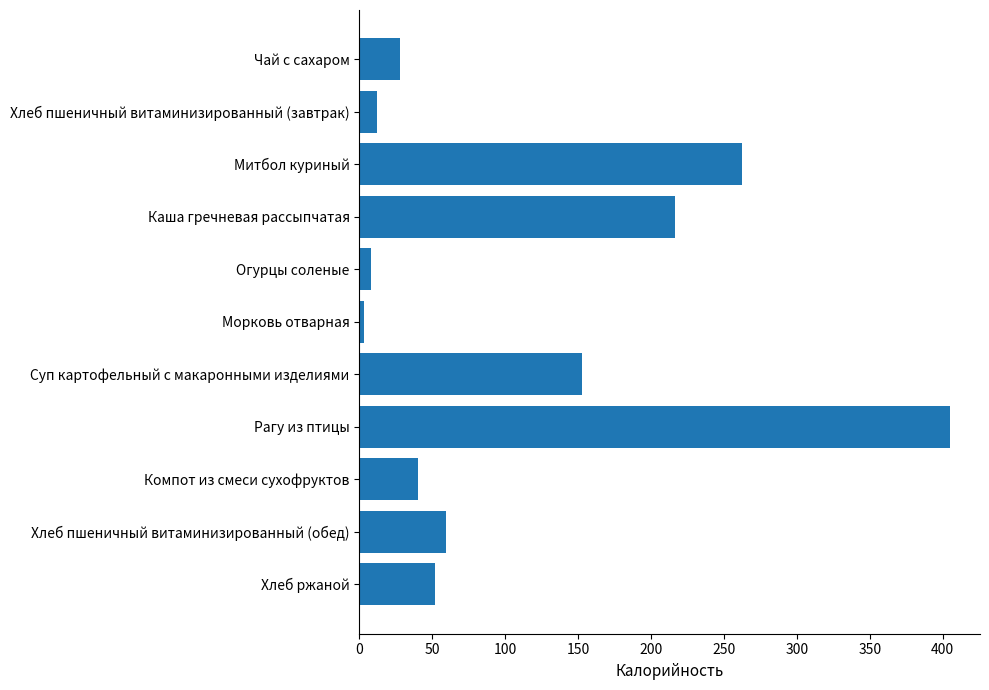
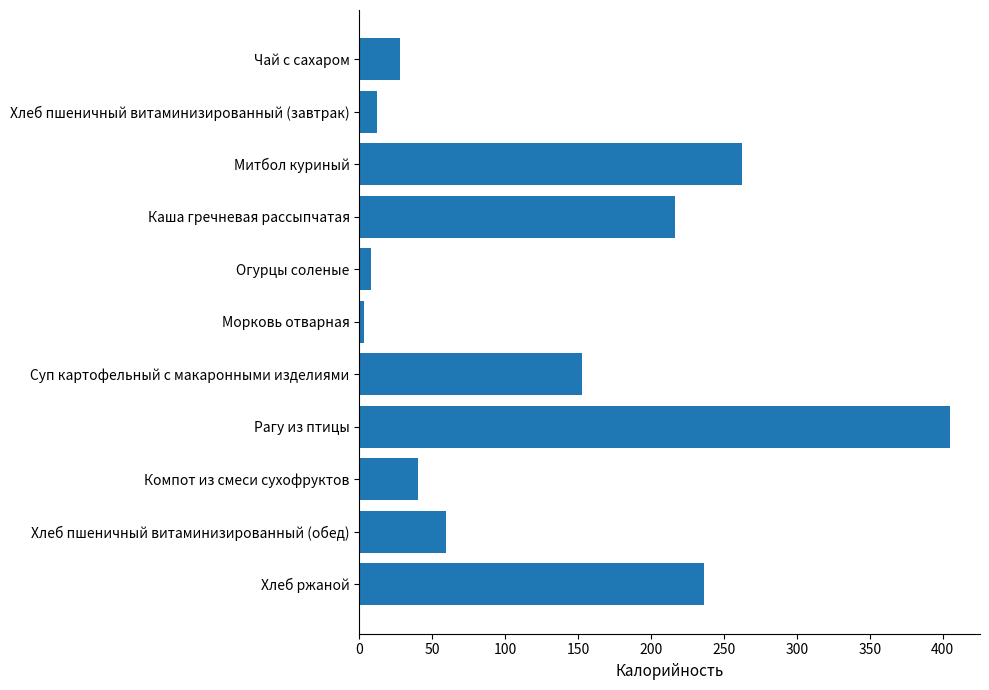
Хлеб ржаной: 52 -> 237
